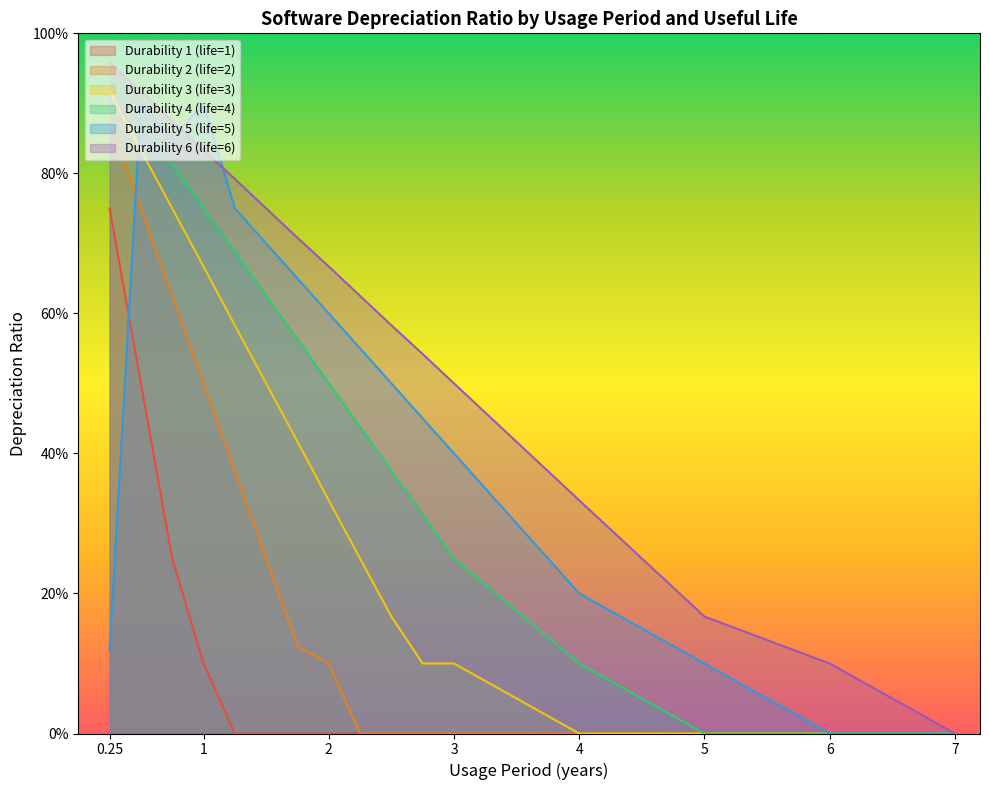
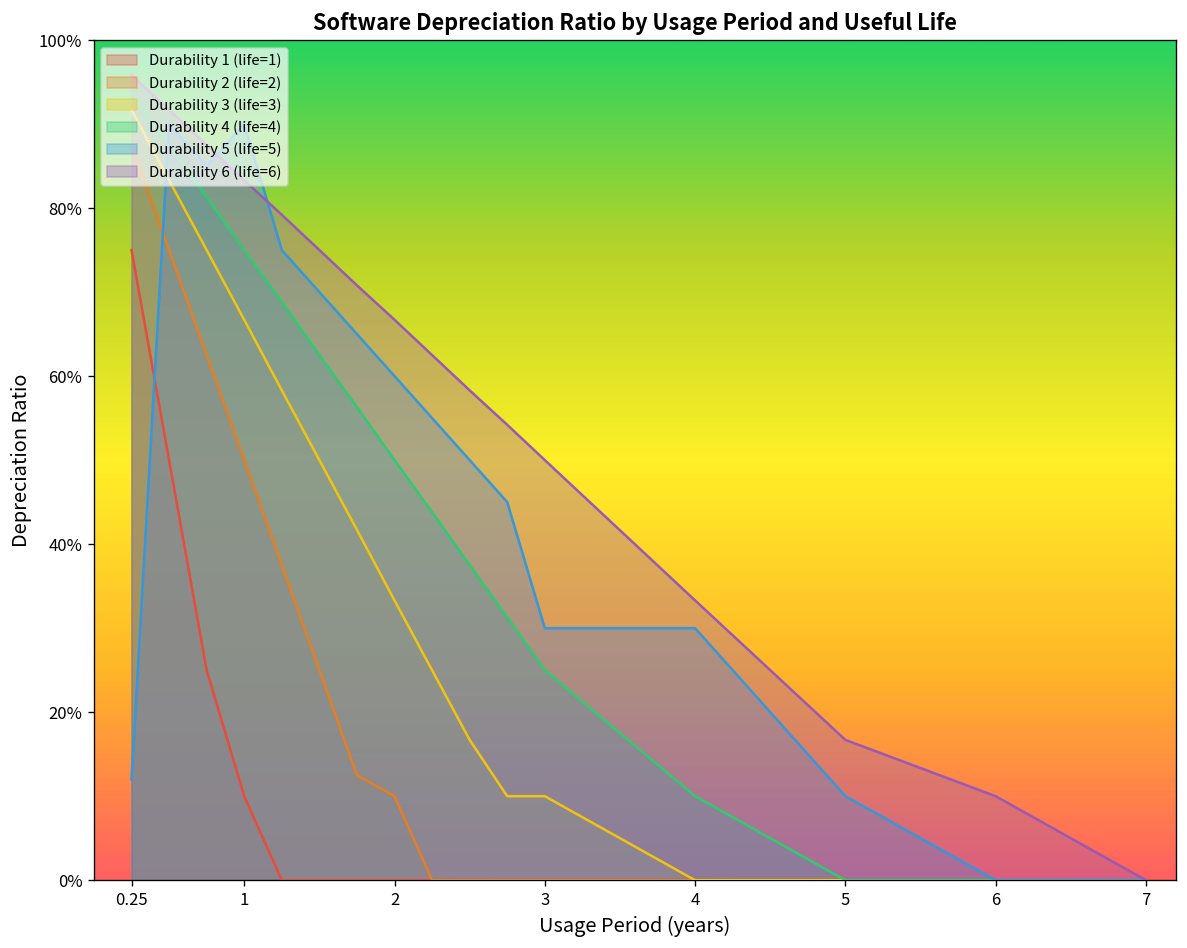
Durability 5 (life=5), 3: 40% -> 30%
Durability 5 (life=5), 4: 20% -> 30%
